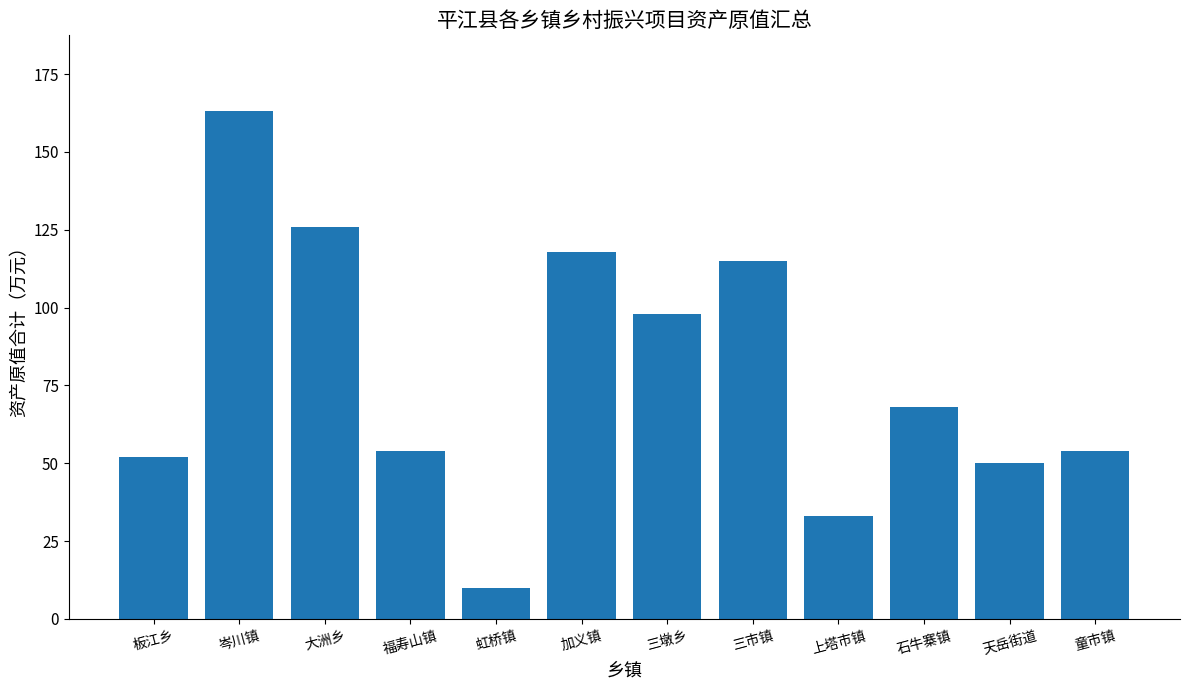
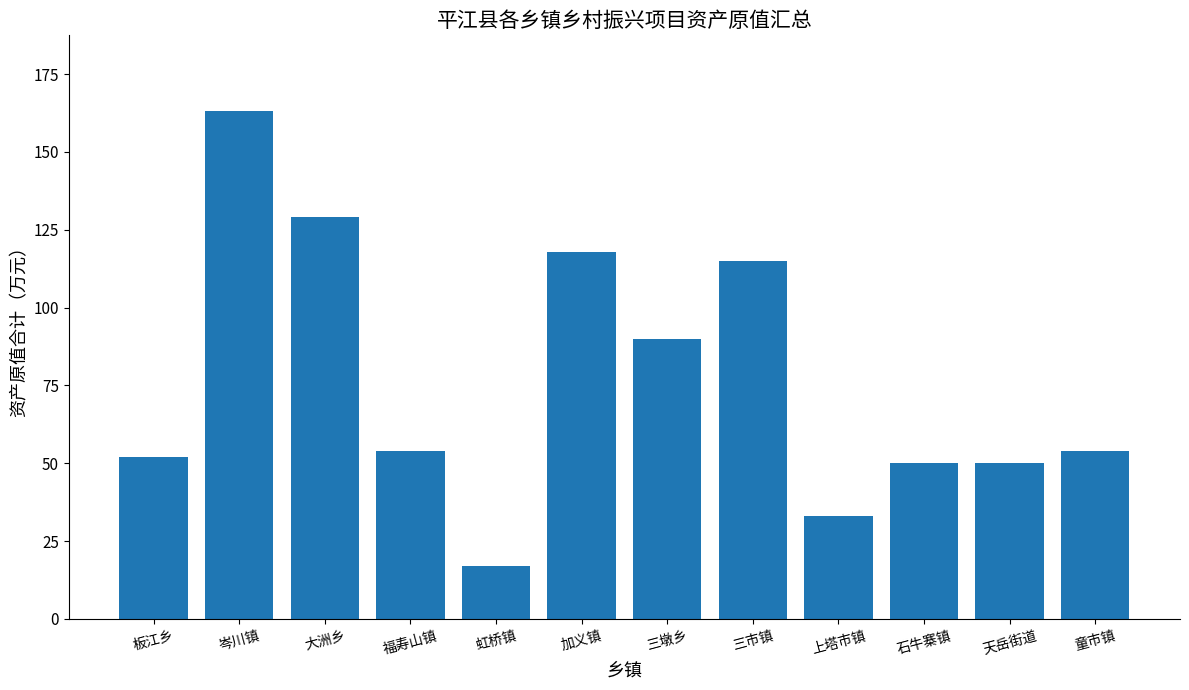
大洲乡: 126 -> 129
虹桥镇: 10 -> 17
三墩乡: 98 -> 90
石牛寨镇: 68 -> 50
